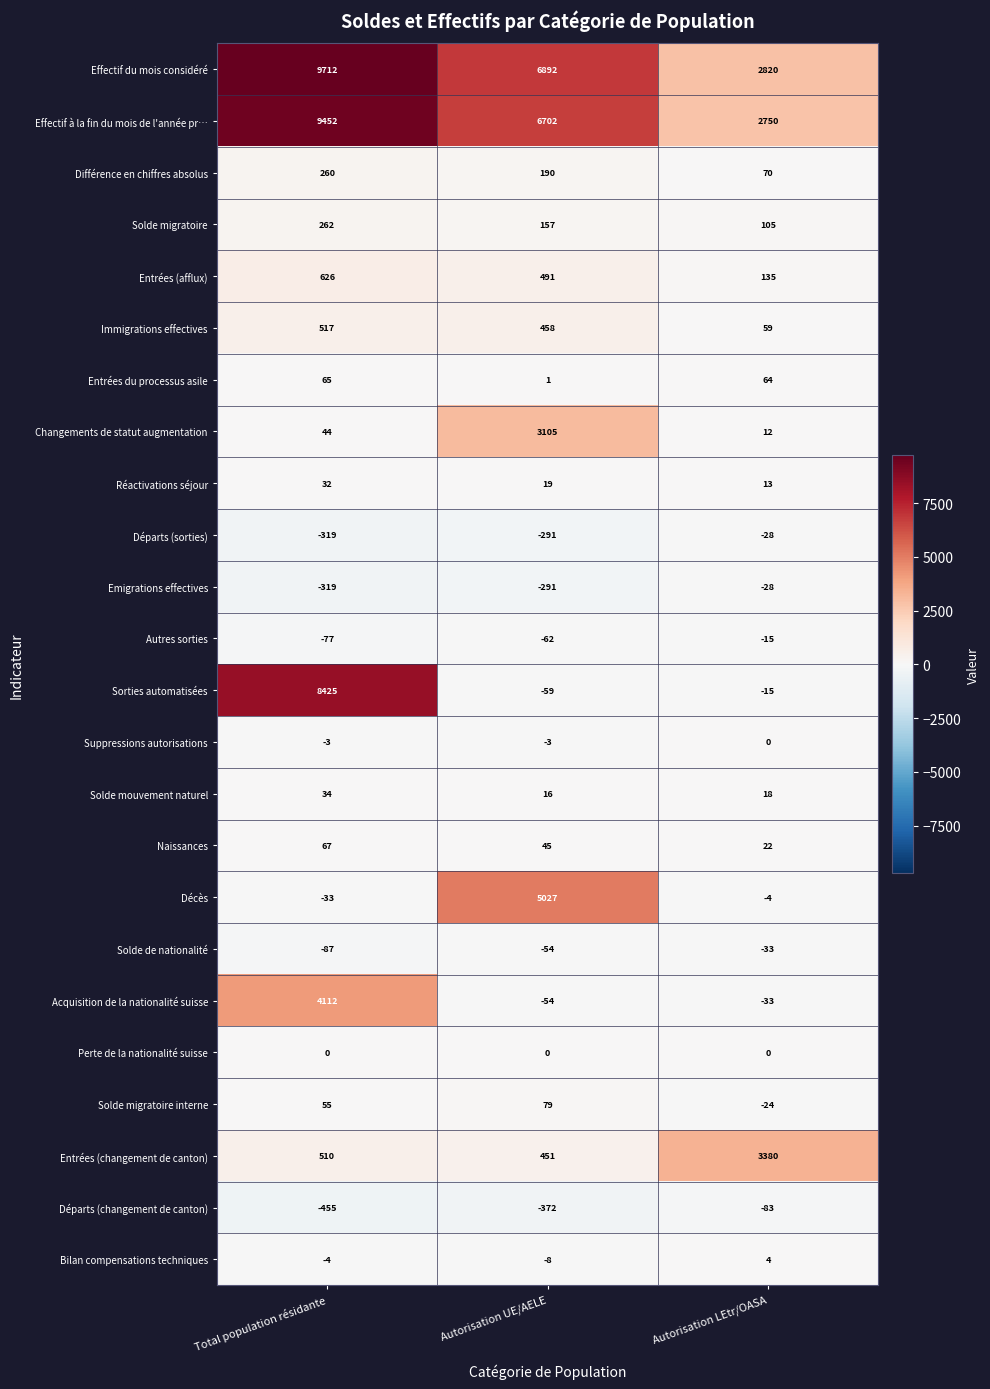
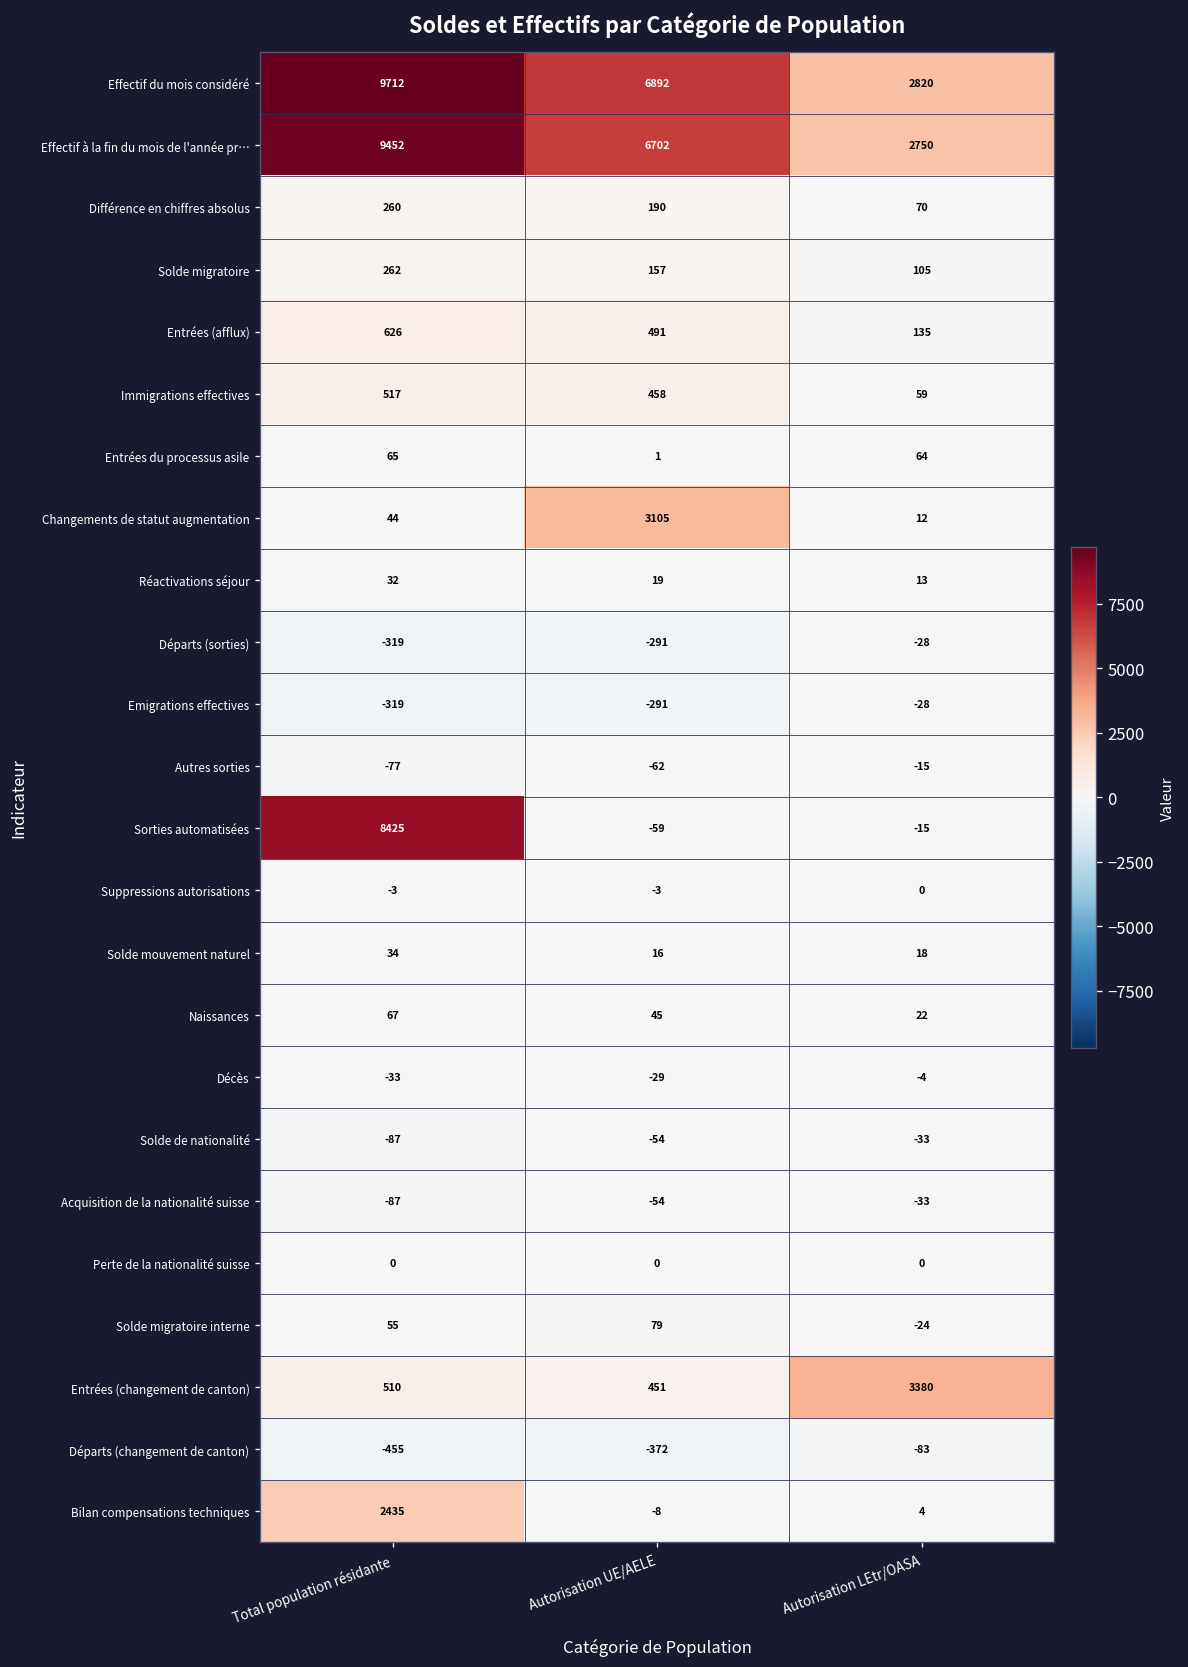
Décès, Autorisation UE/AELE: 5027 -> -29
Acquisition de la nationalité suisse, Total population résidante: 4112 -> -87
Bilan compensations techniques, Total population résidante: -4 -> 2435
